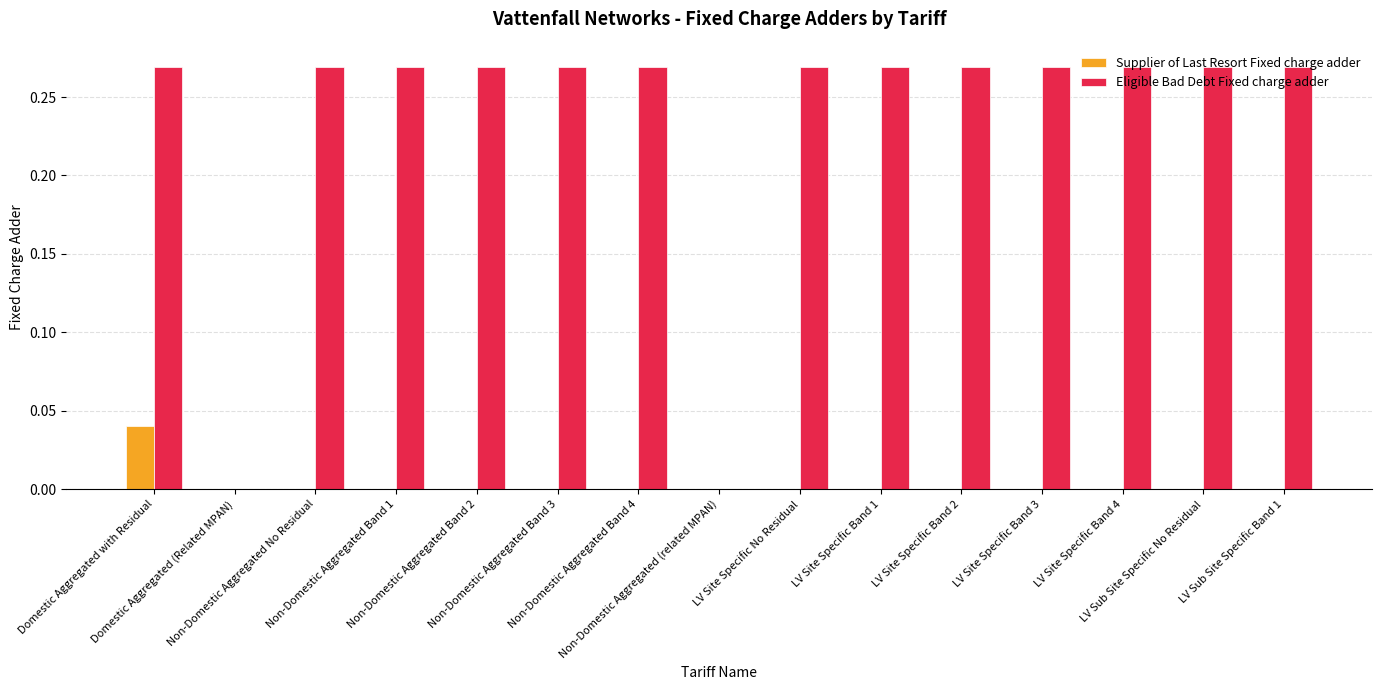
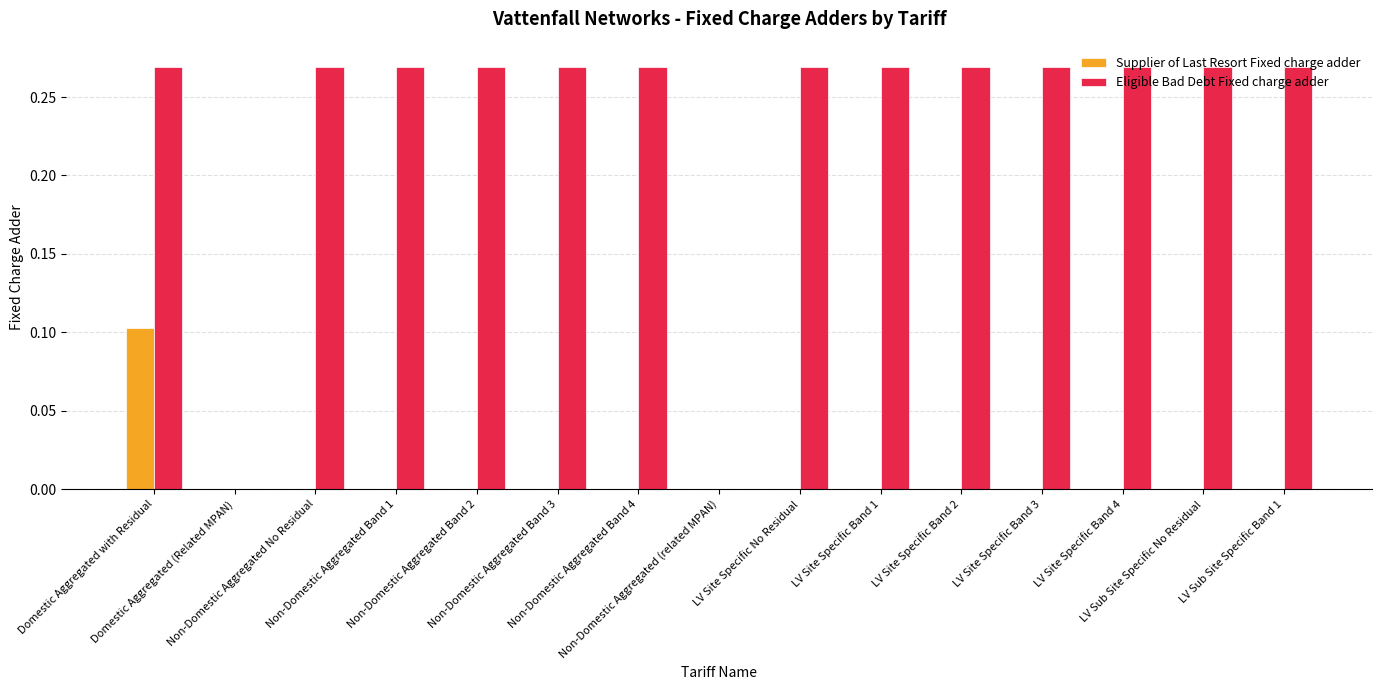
Supplier of Last Resort Fixed charge adder, Domestic Aggregated with Residual: 0.040 -> 0.103
